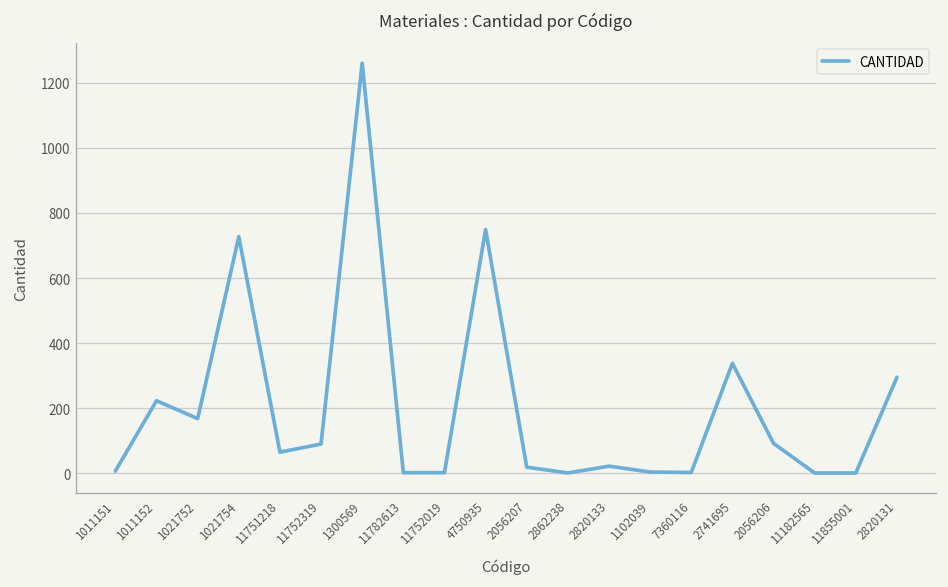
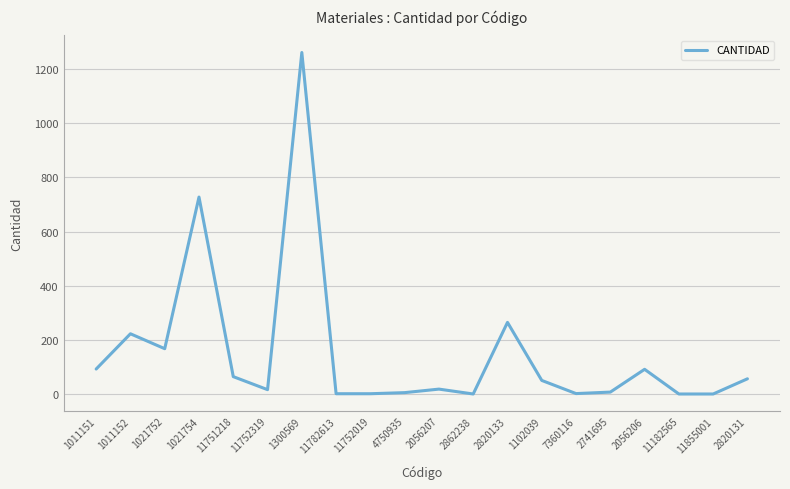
1011151: 10 -> 90
11752319: 90 -> 20
4750935: 750 -> 10
2820133: 20 -> 270
1102039: 0 -> 50
2741695: 340 -> 10
2820131: 300 -> 60
